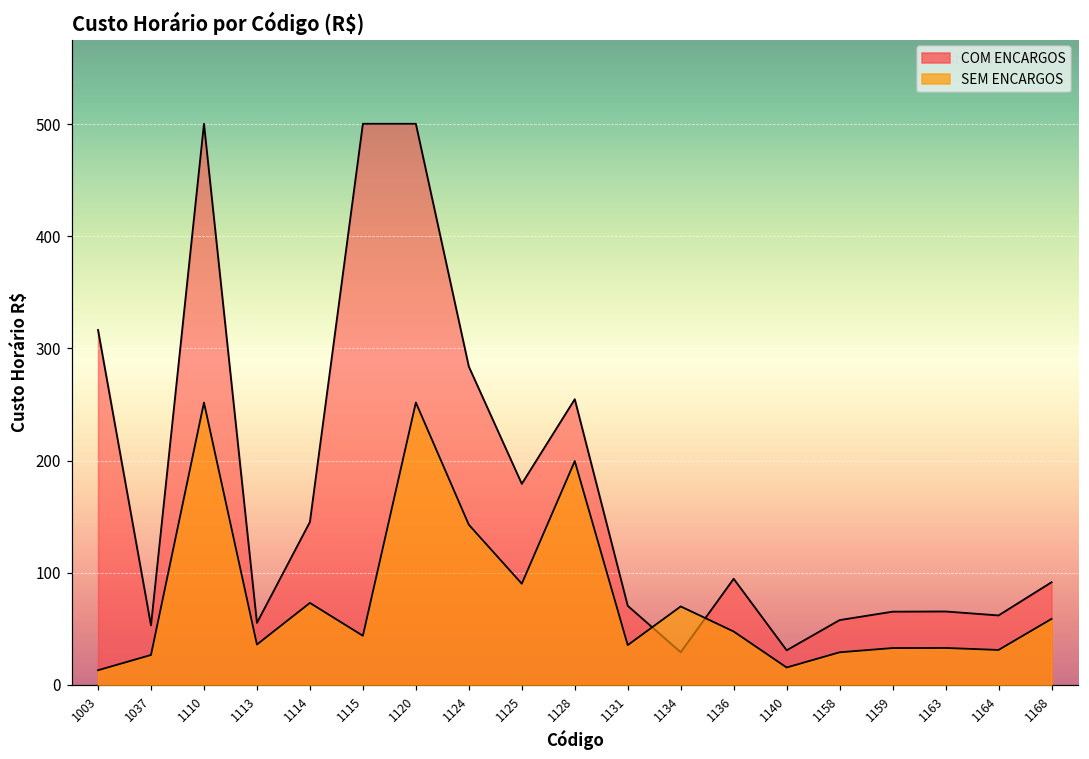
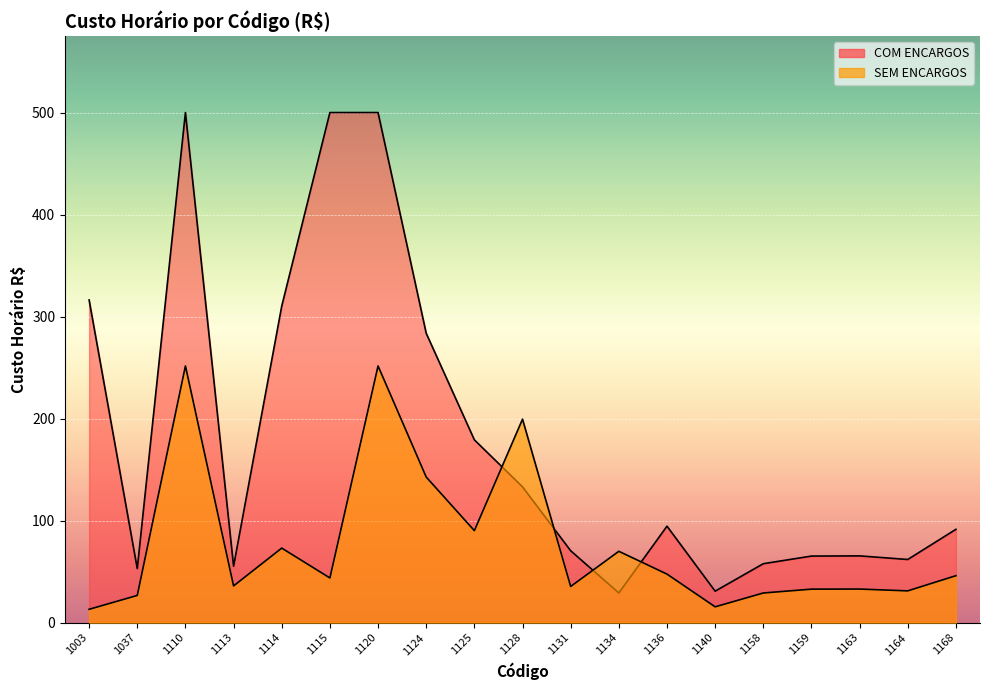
COM ENCARGOS, 1114: 145 -> 310
COM ENCARGOS, 1128: 255 -> 133
SEM ENCARGOS, 1168: 59 -> 46
